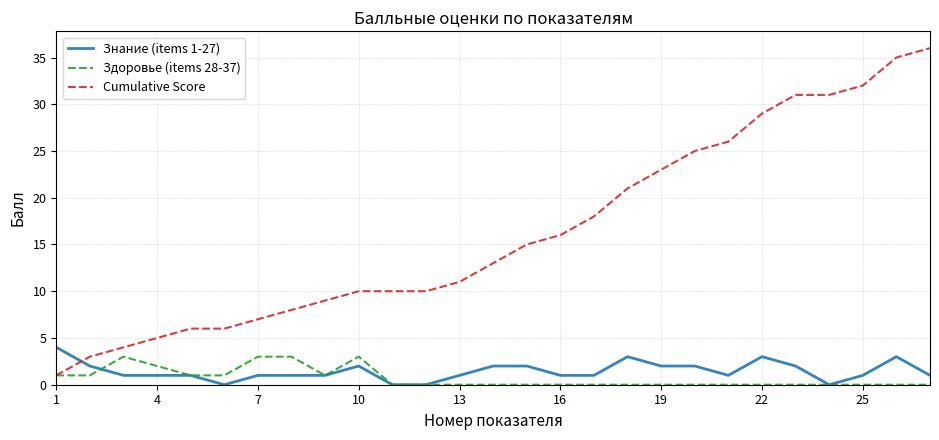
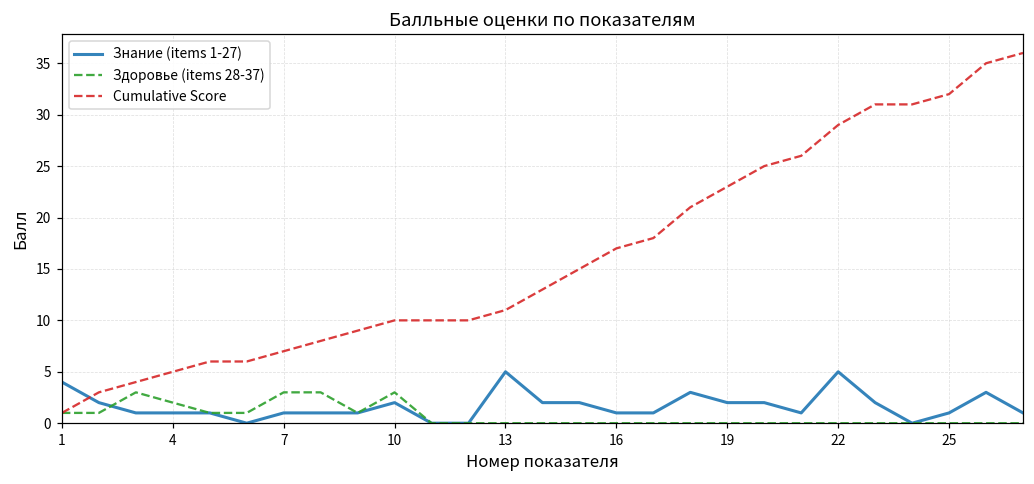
Знание (items 1-27), 13: 1 -> 5
Cumulative Score, 16: 16 -> 17
Знание (items 1-27), 22: 3 -> 5
